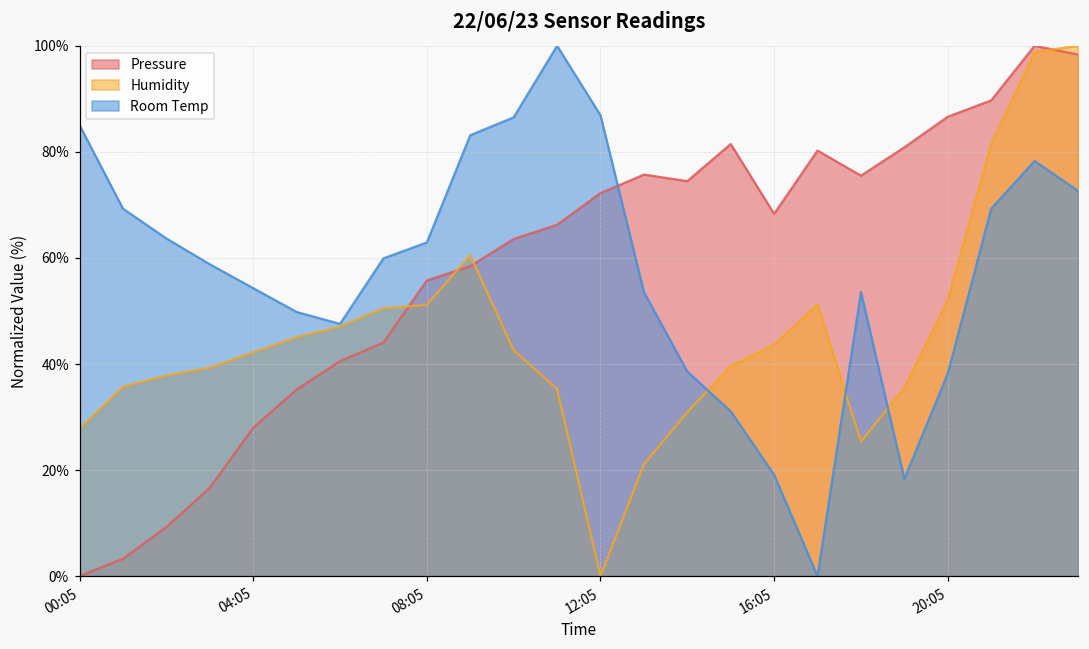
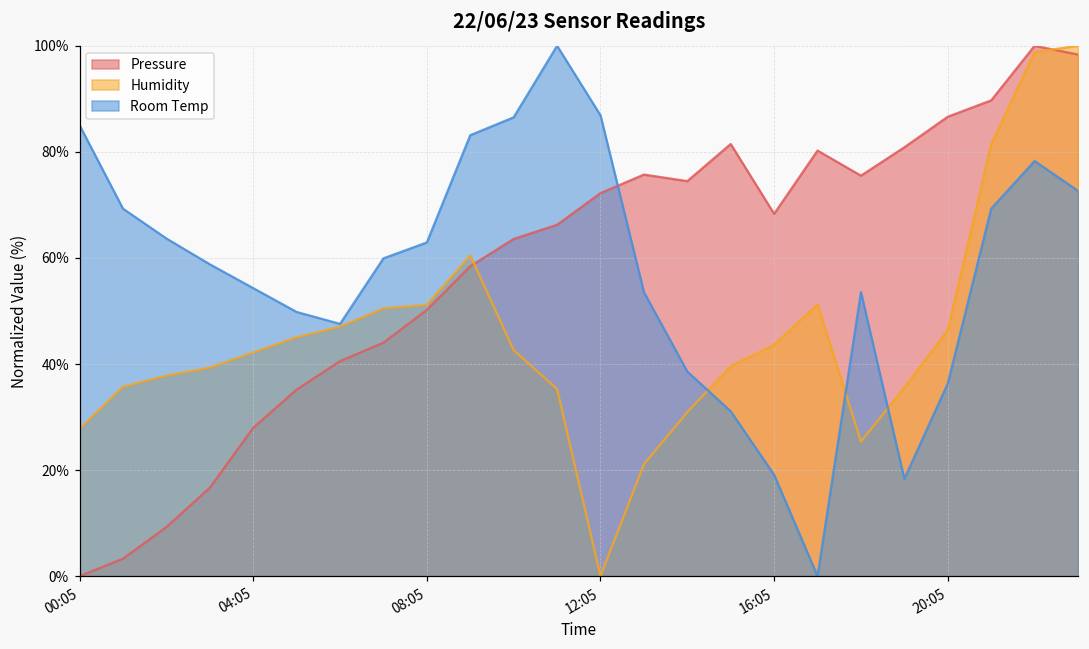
Pressure, 08:05: 56% -> 50%
Humidity, 20:05: 52% -> 46%
Room Temp, 20:05: 38% -> 36%
